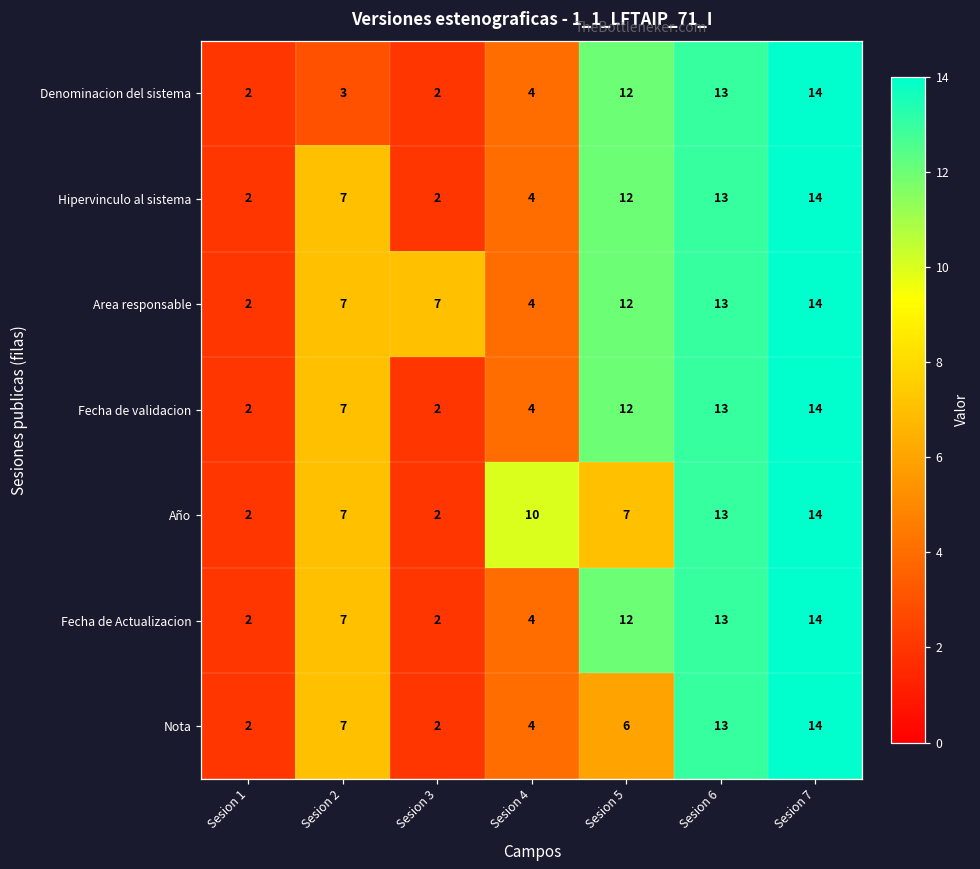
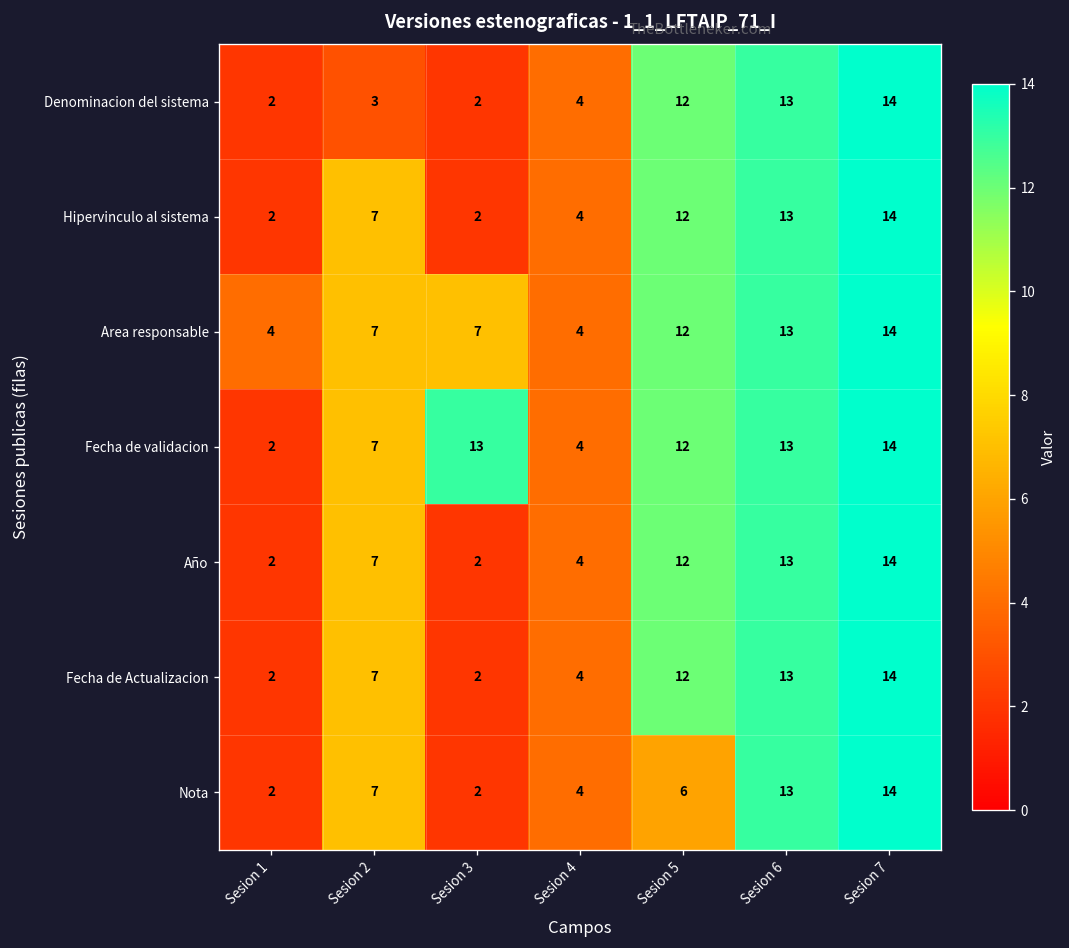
Area responsable, Sesion 1: 2 -> 4
Fecha de validacion, Sesion 3: 2 -> 13
Año, Sesion 4: 10 -> 4
Año, Sesion 5: 7 -> 12
